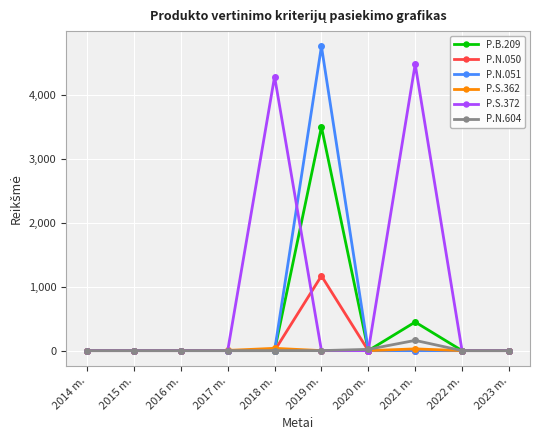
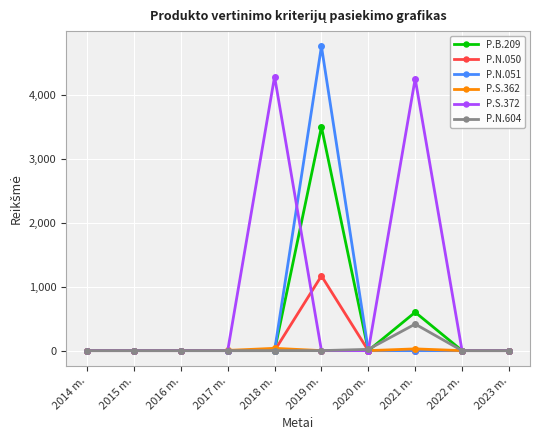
P.B.209, 2021 m.: 400 -> 600
P.S.372, 2021 m.: 4,500 -> 4,300
P.N.604, 2021 m.: 200 -> 400
